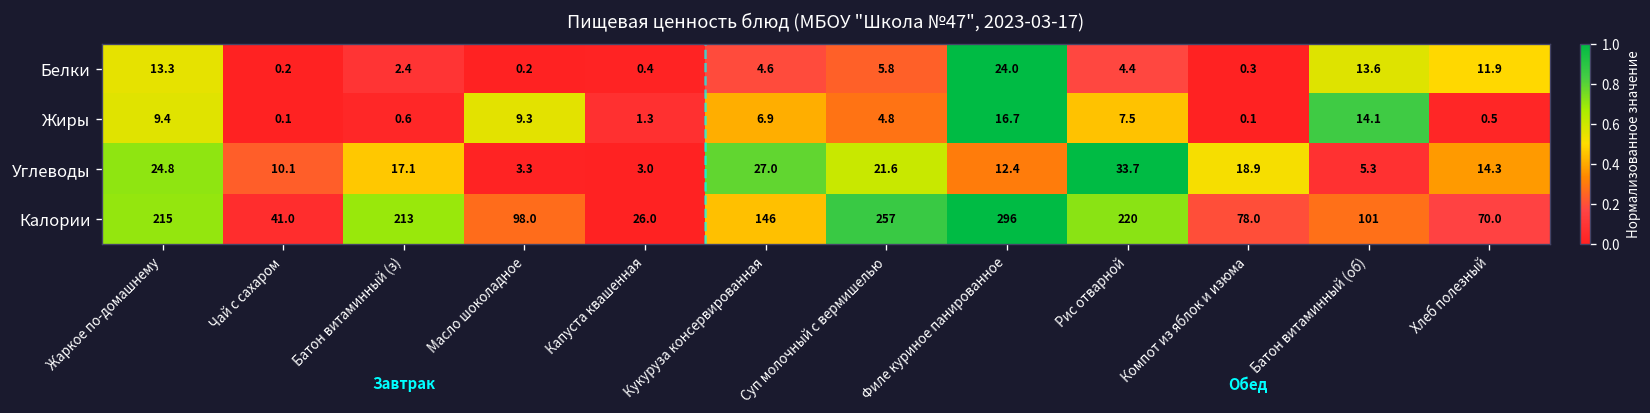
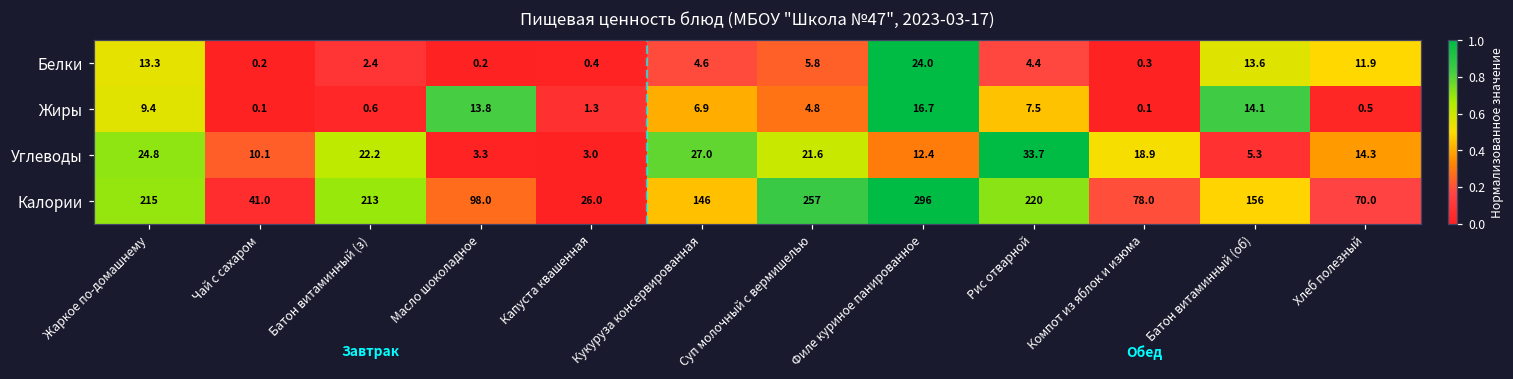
Жиры, Масло шоколадное: 9.3 -> 13.8
Углеводы, Батон витаминный (з): 17.1 -> 22.2
Калории, Батон витаминный (об): 101 -> 156
